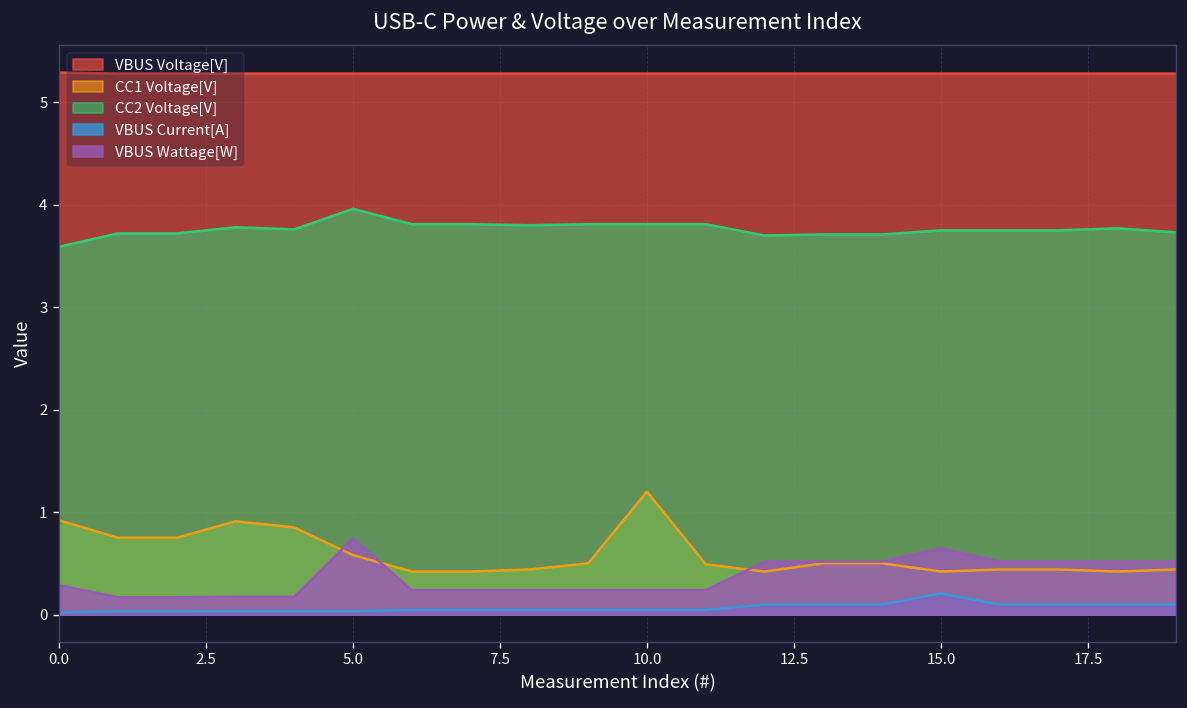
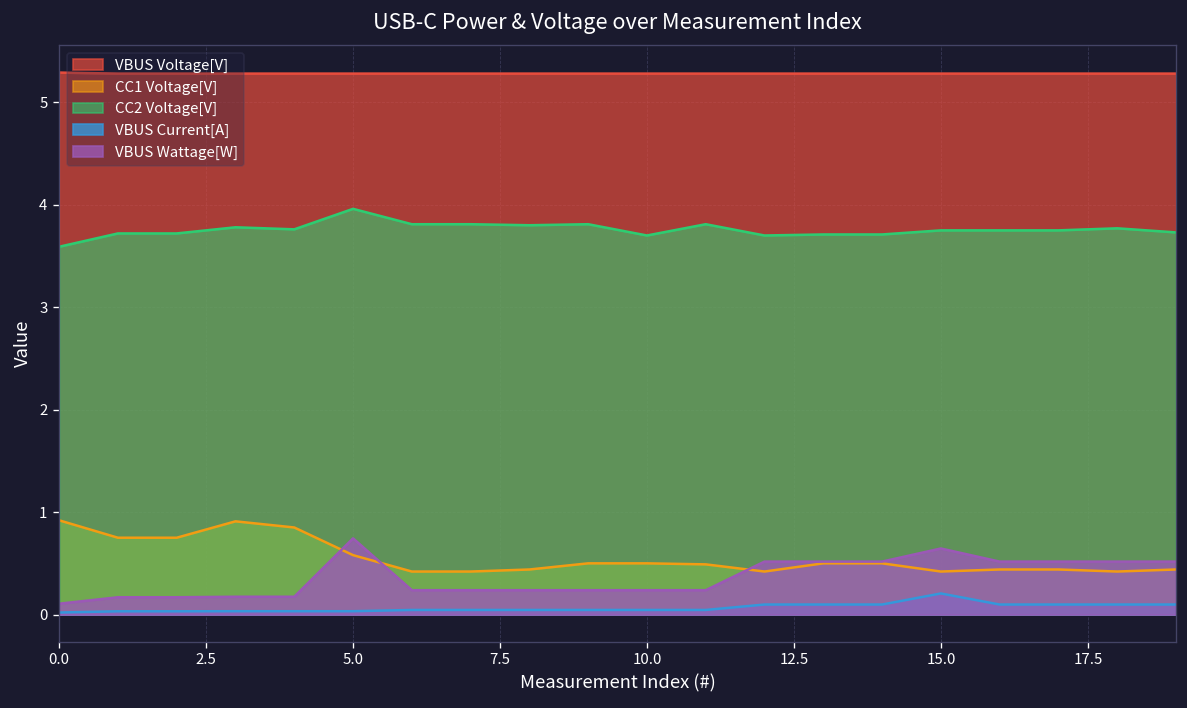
VBUS Wattage[W], 0.0: 0.3 -> 0.1
CC1 Voltage[V], 10.0: 1.2 -> 0.5
CC2 Voltage[V], 10.0: 3.8 -> 3.7
